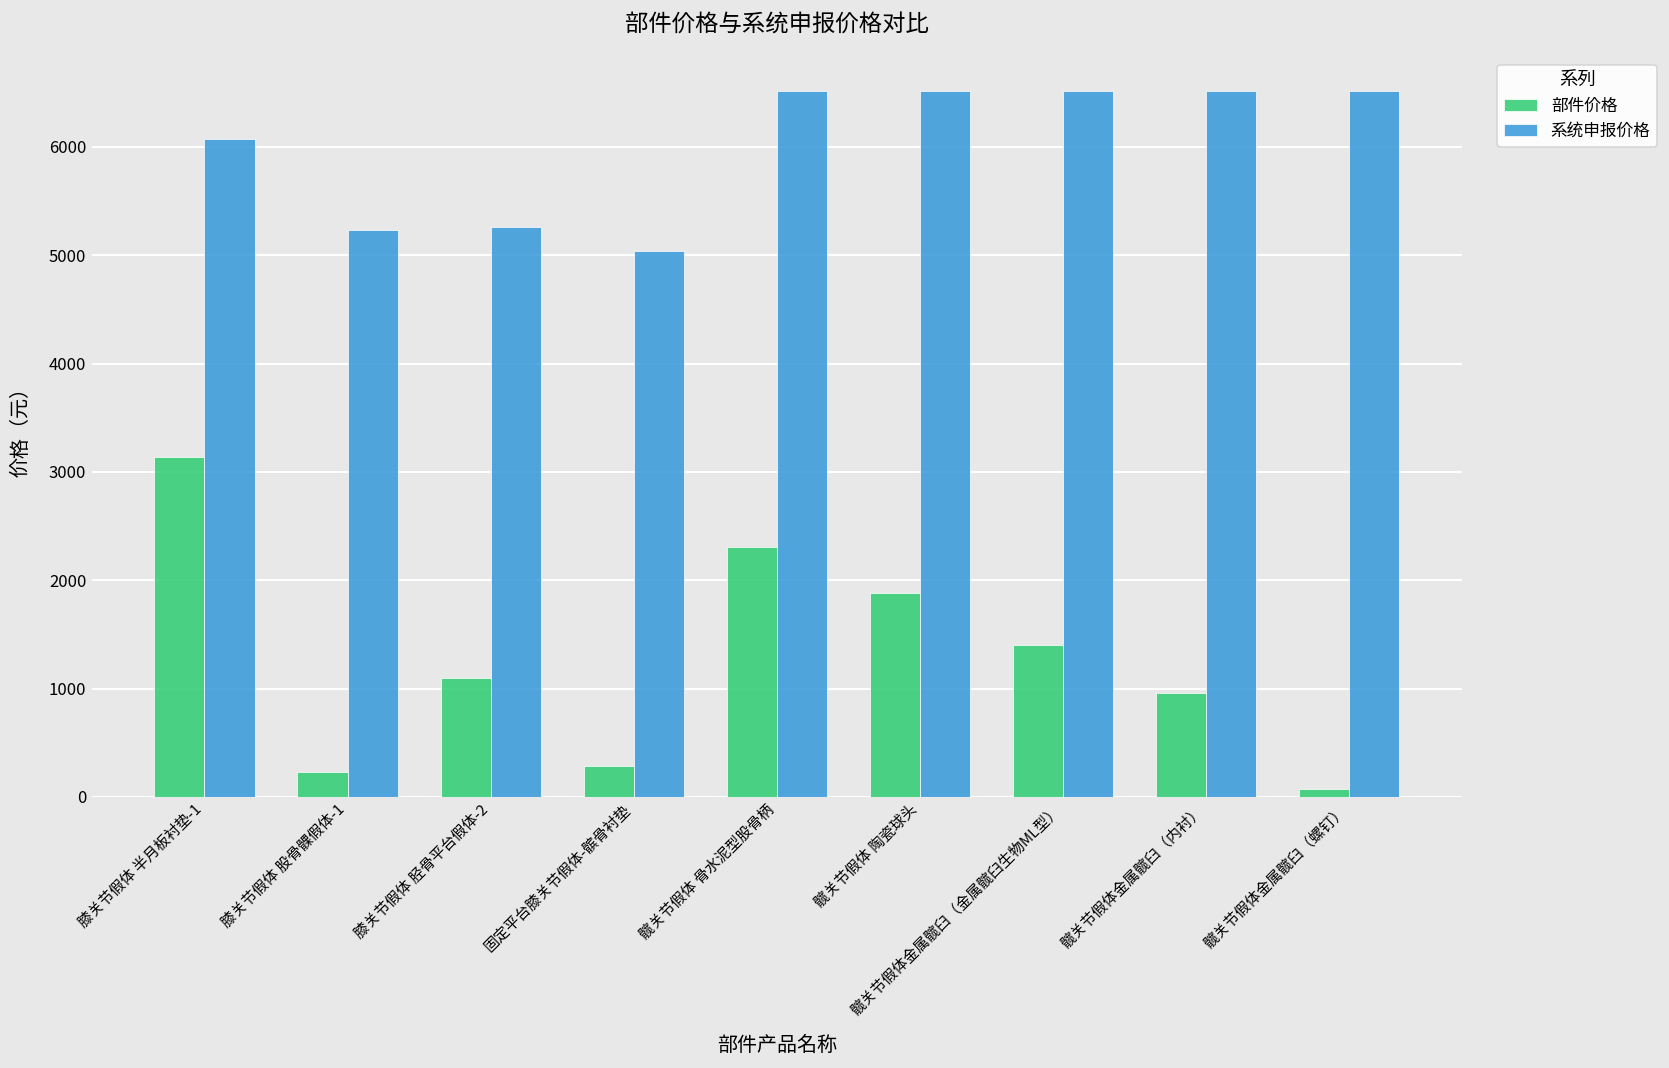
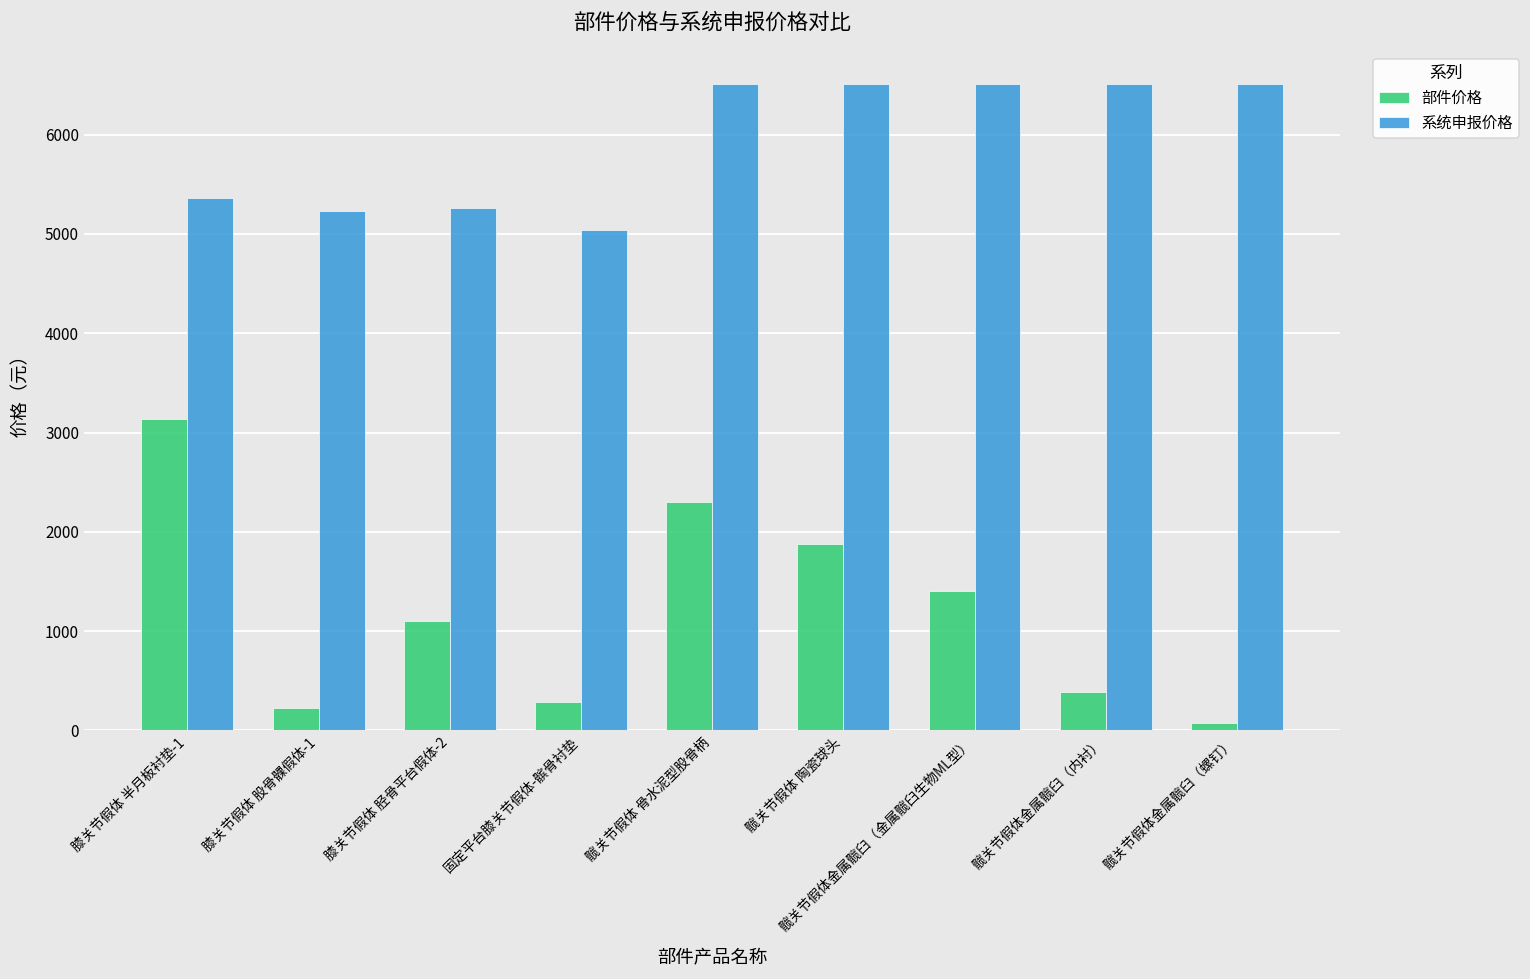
系统申报价格, 膝关节假体 半月板衬垫-1: 6100 -> 5400
部件价格, 髋关节假体金属髋臼（内衬）: 1000 -> 400
